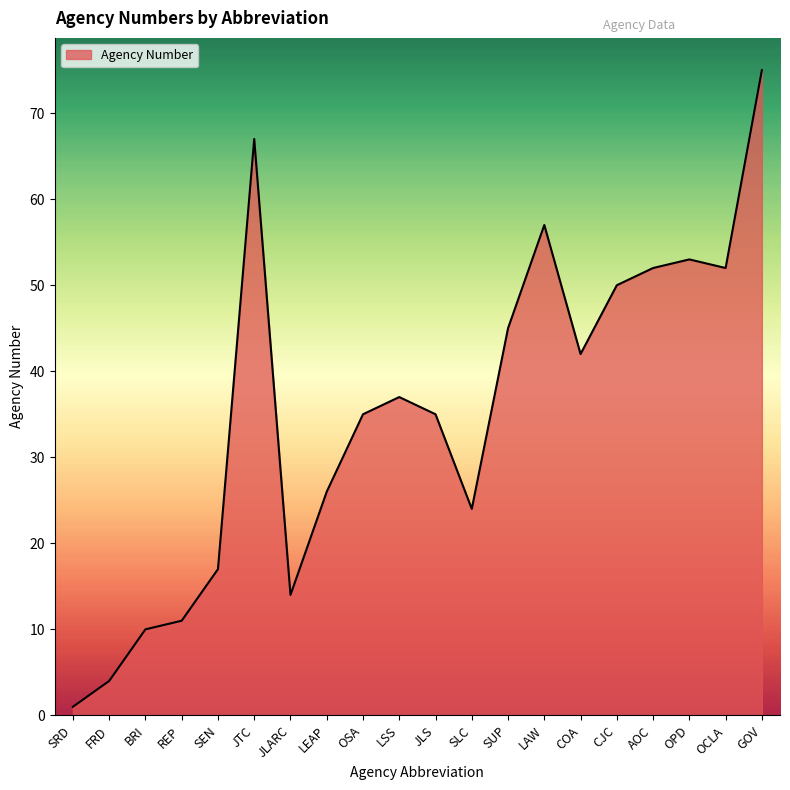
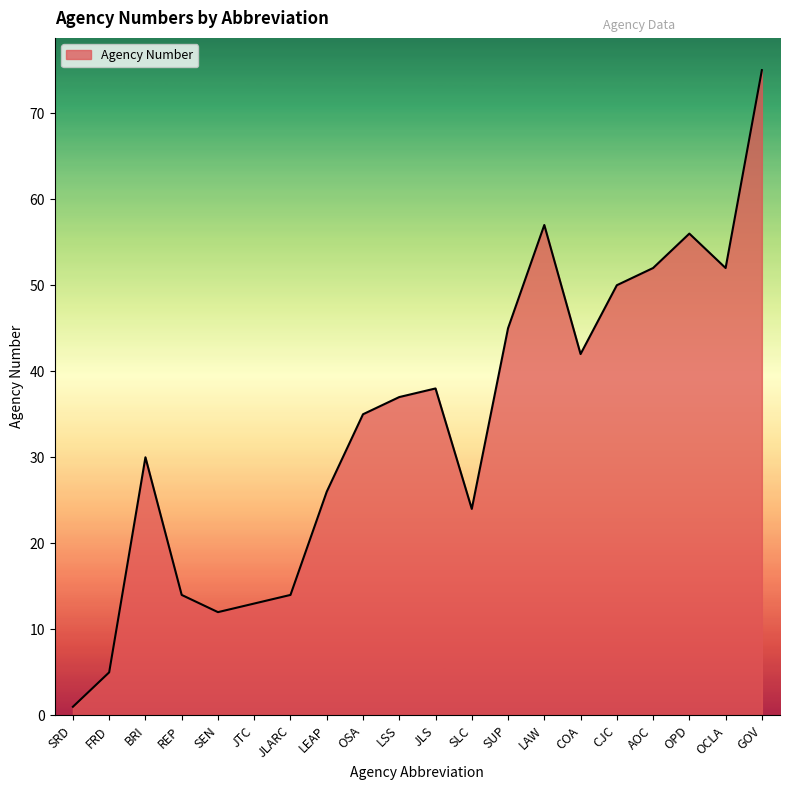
FRD: 4 -> 5
BRI: 10 -> 30
REP: 11 -> 14
SEN: 17 -> 12
JTC: 67 -> 13
JLS: 35 -> 38
OPD: 53 -> 56
